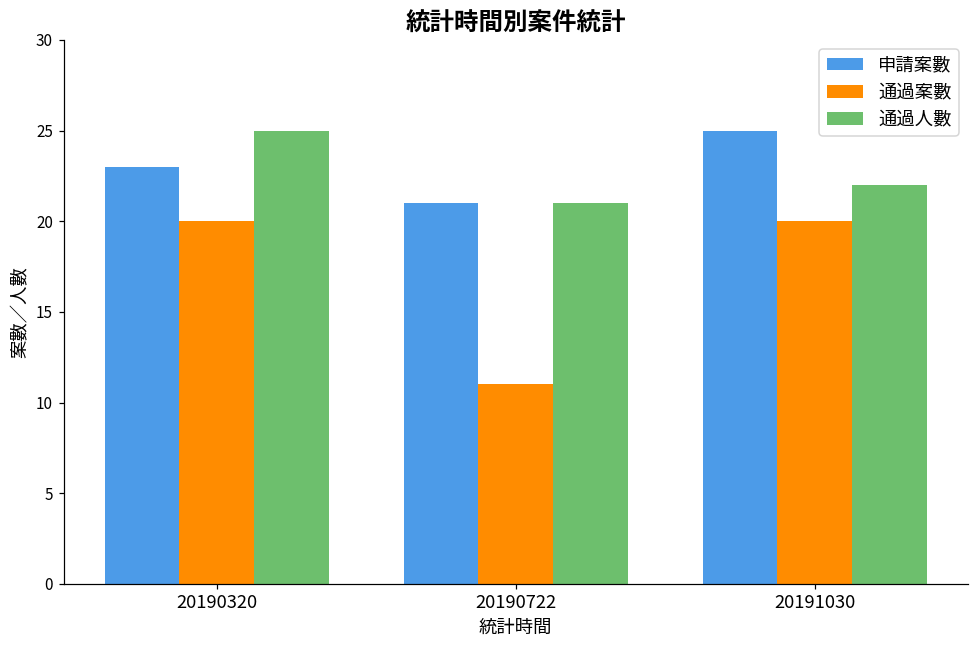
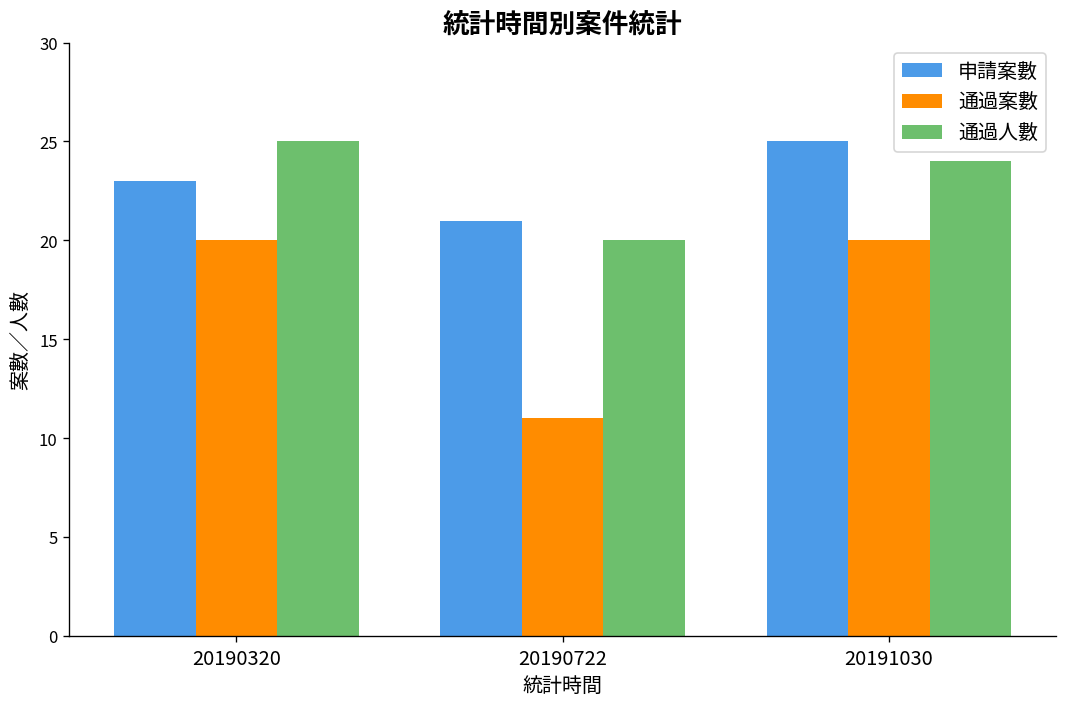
通過人數, 20190722: 21 -> 20
通過人數, 20191030: 22 -> 24
